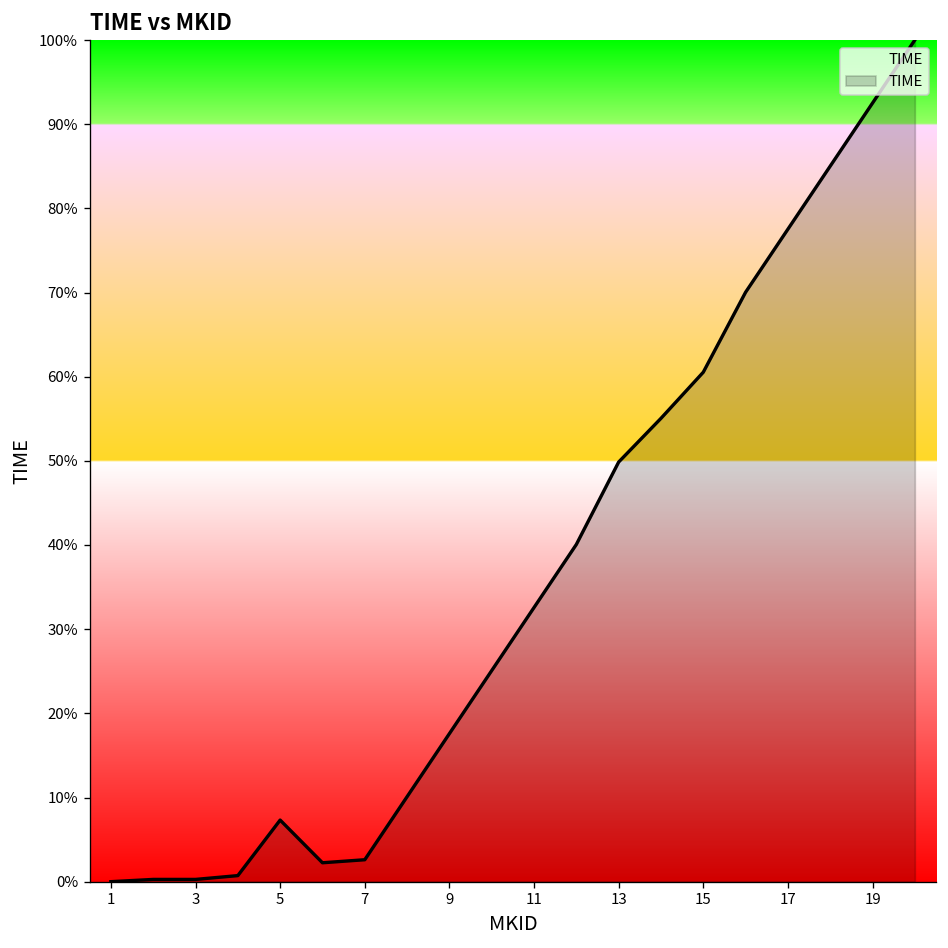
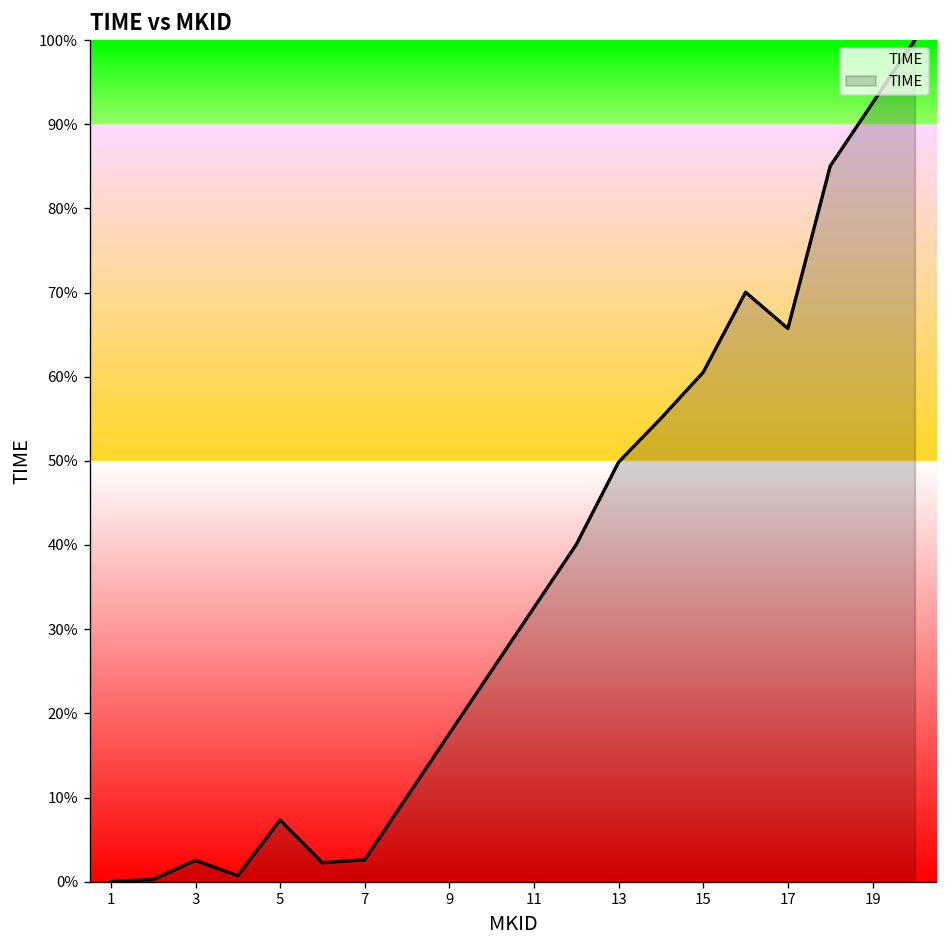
3: 0% -> 3%
17: 78% -> 66%
